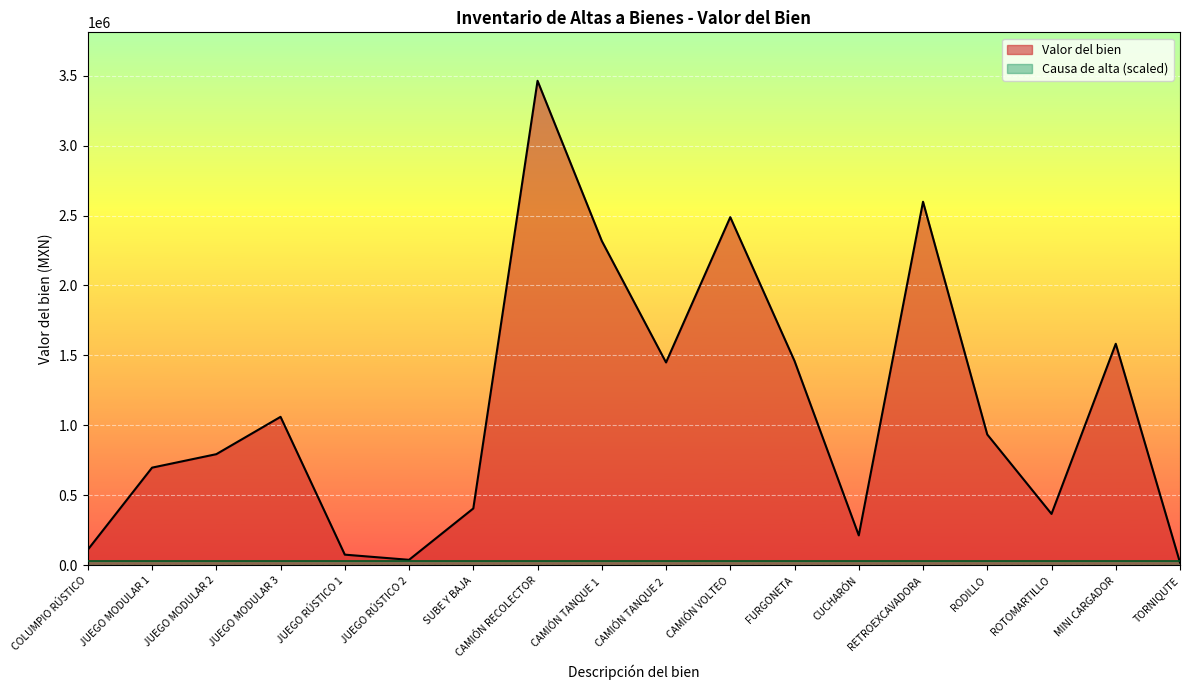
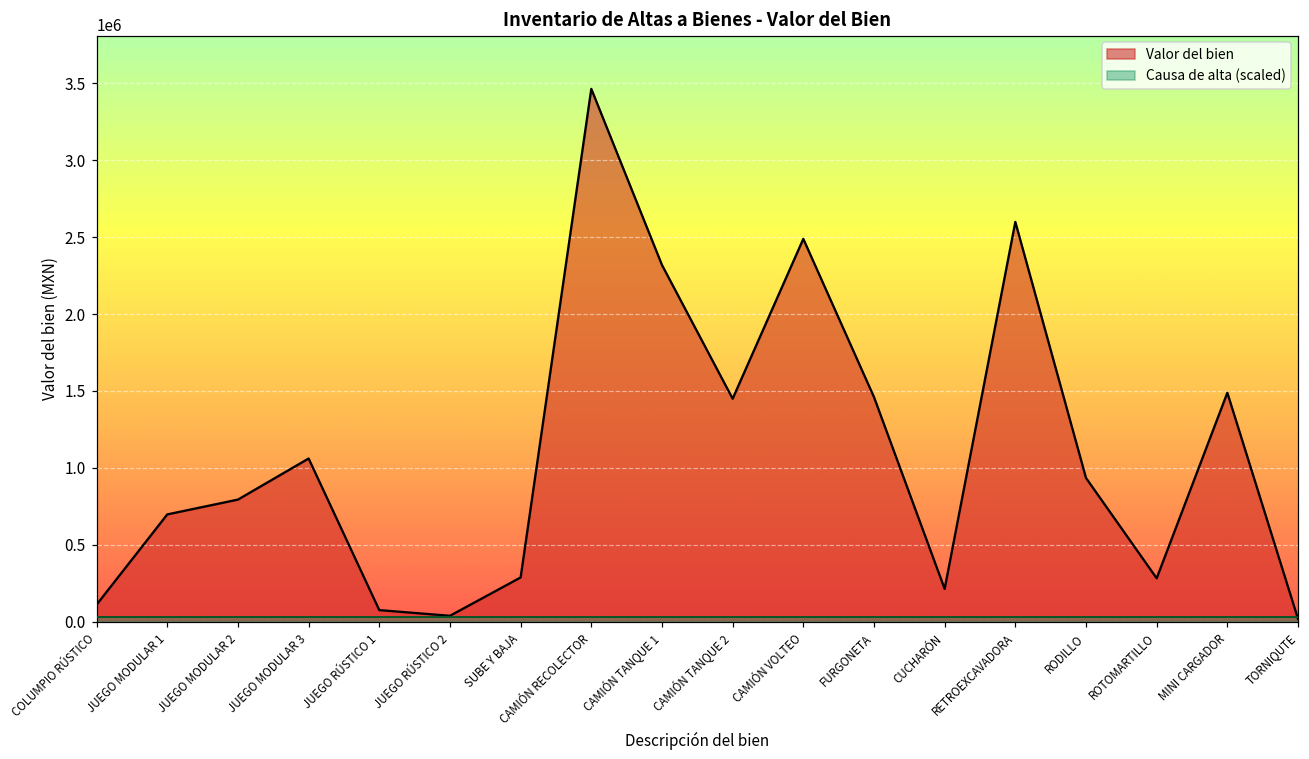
Valor del bien, SUBE Y BAJA: 410000 -> 290000
Valor del bien, ROTOMARTILLO: 370000 -> 280000
Valor del bien, MINI CARGADOR: 1580000 -> 1490000
